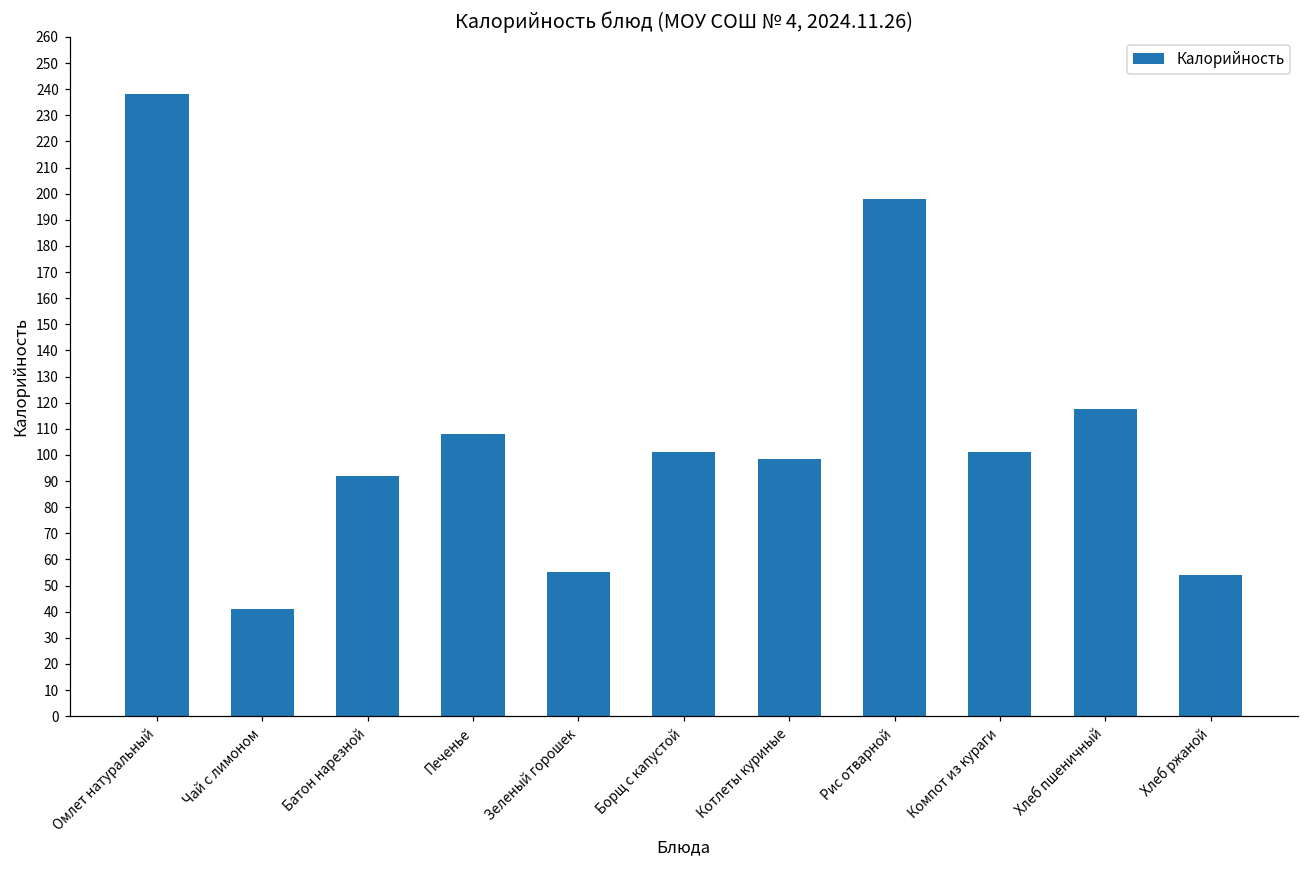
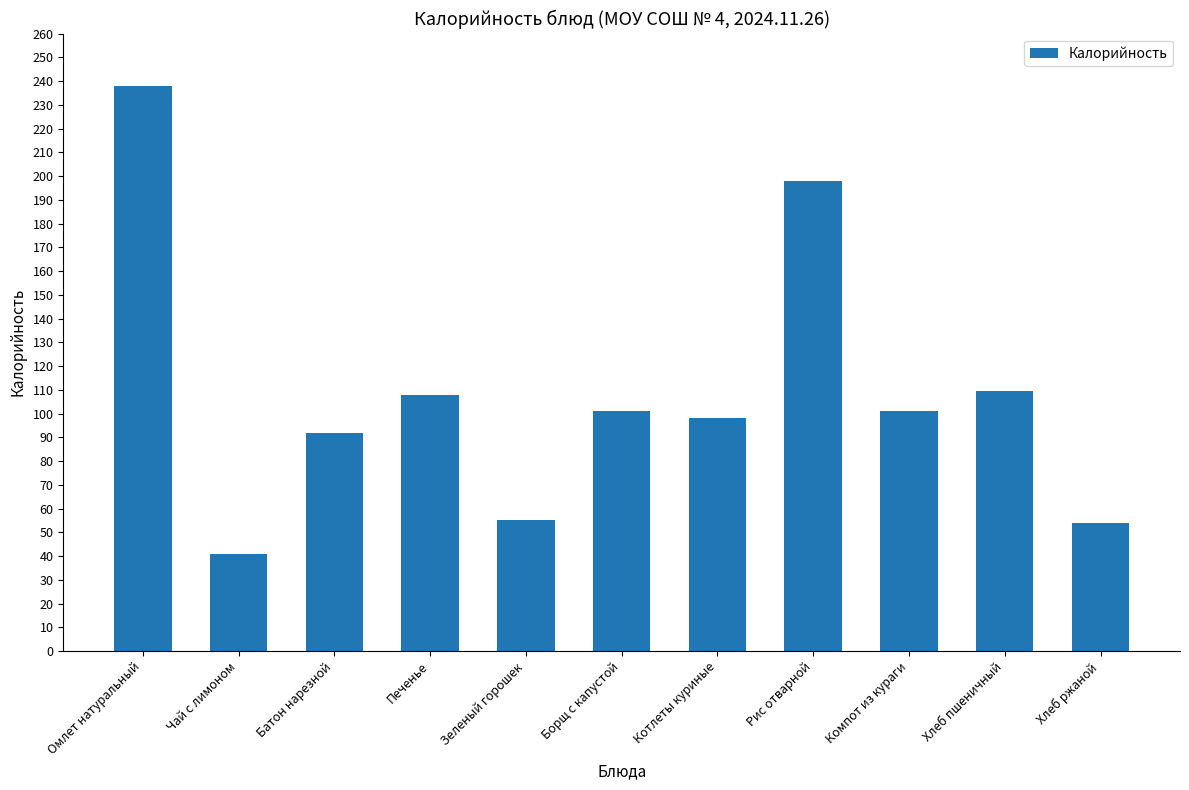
Хлеб пшеничный: 118 -> 110
